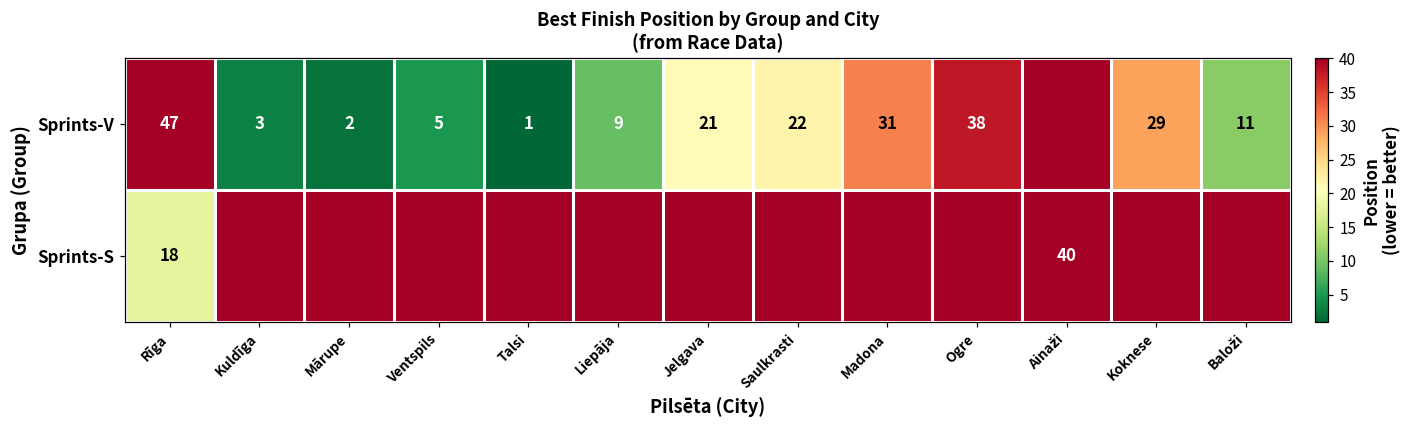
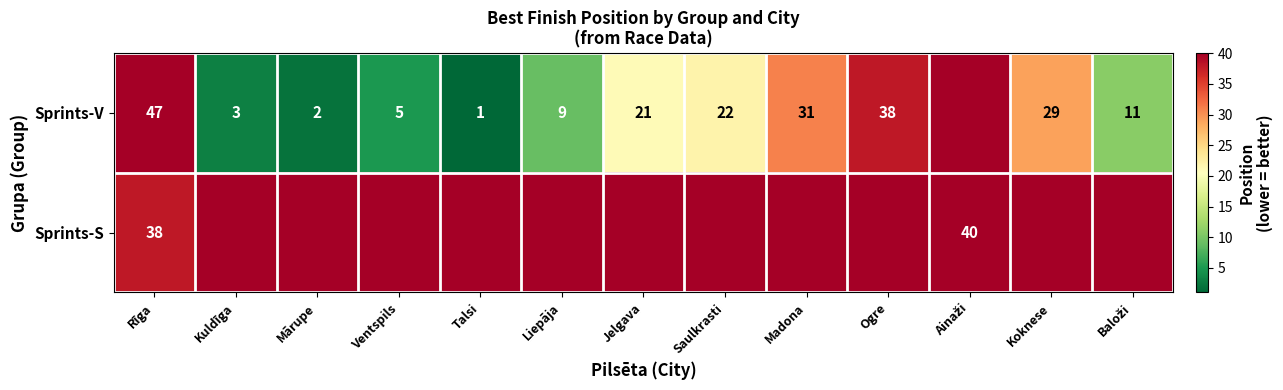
Sprints-S, Rīga: 18 -> 38
